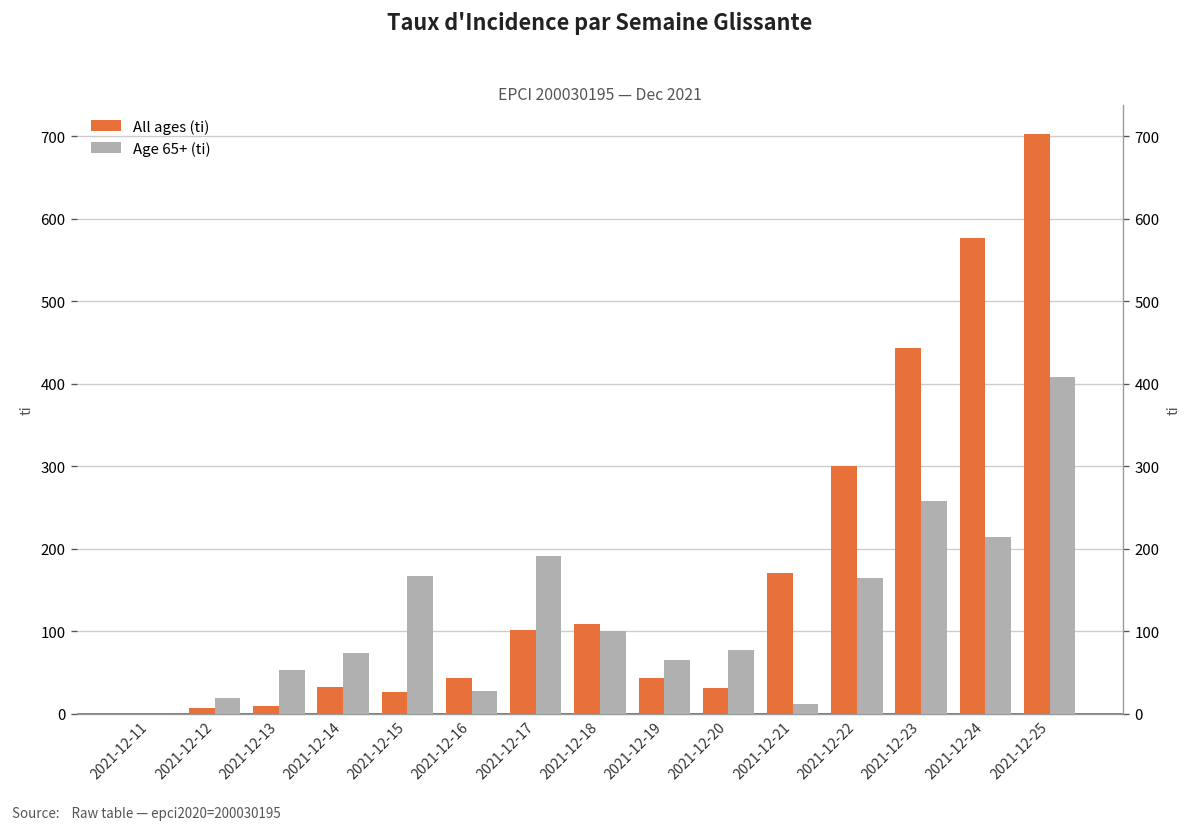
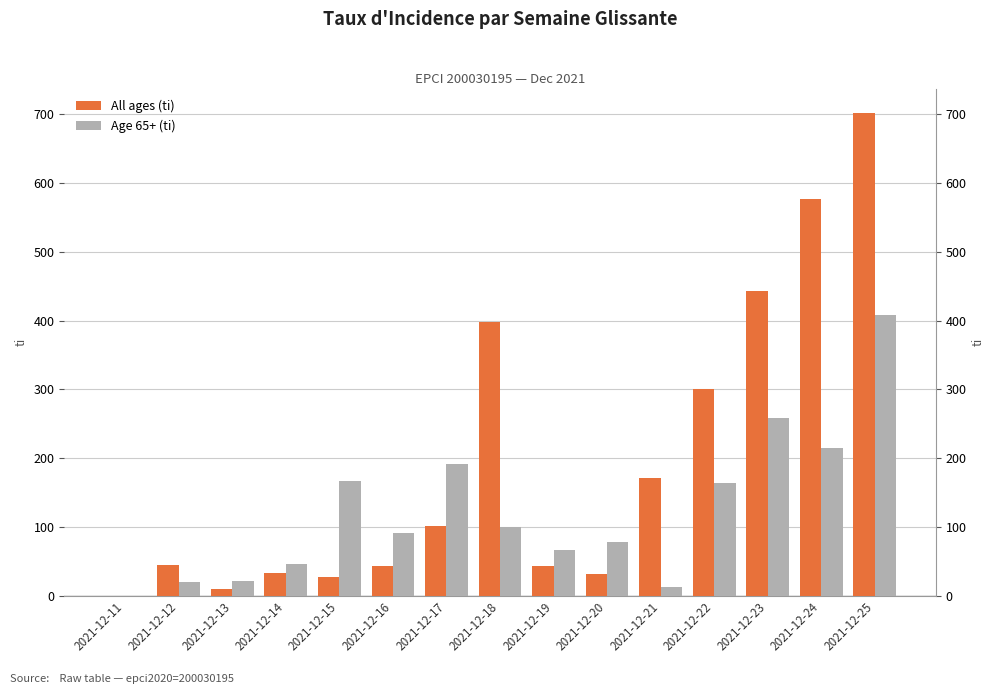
All ages (ti), 2021-12-12: 10 -> 50
Age 65+ (ti), 2021-12-13: 50 -> 20
Age 65+ (ti), 2021-12-14: 70 -> 50
Age 65+ (ti), 2021-12-16: 30 -> 90
All ages (ti), 2021-12-18: 110 -> 400
